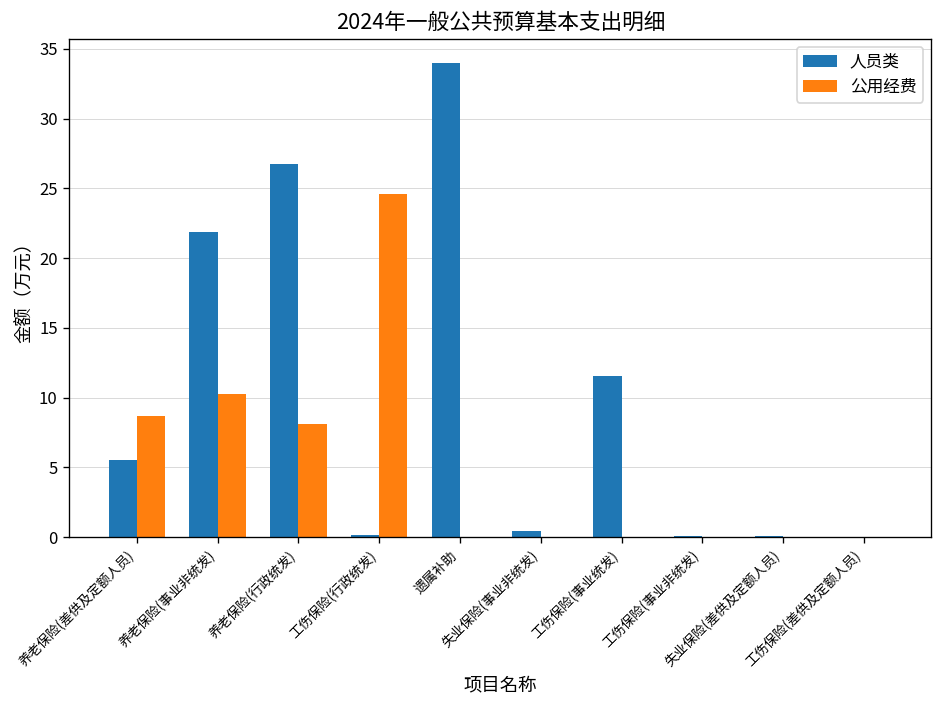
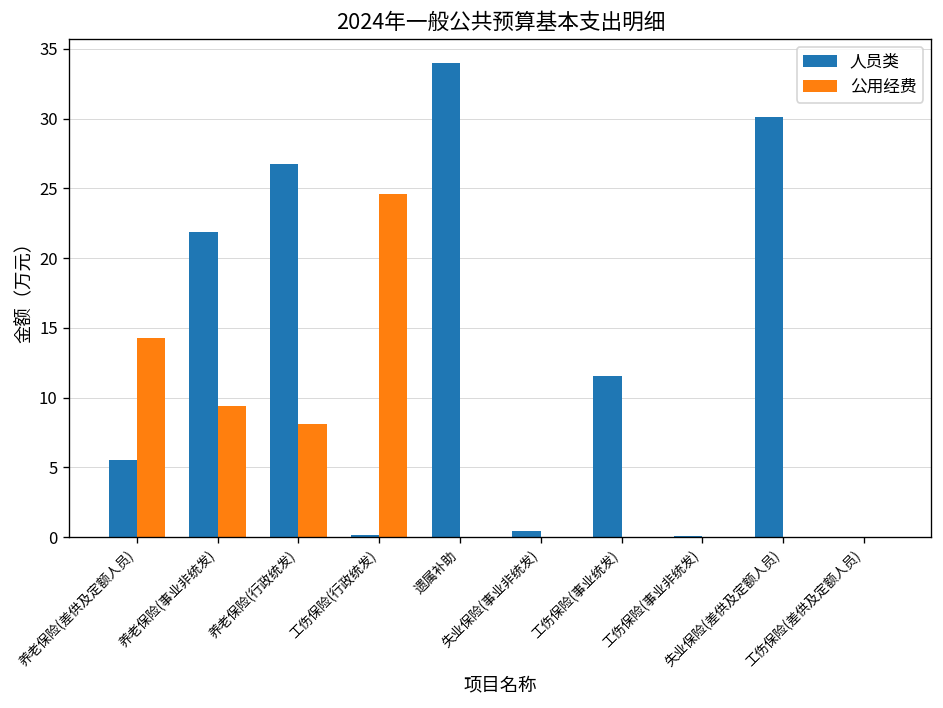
公用经费, 养老保险(差供及定额人员): 8.7 -> 14.3
公用经费, 养老保险(事业非统发): 10.3 -> 9.4
人员类, 失业保险(差供及定额人员): 0.1 -> 30.1
